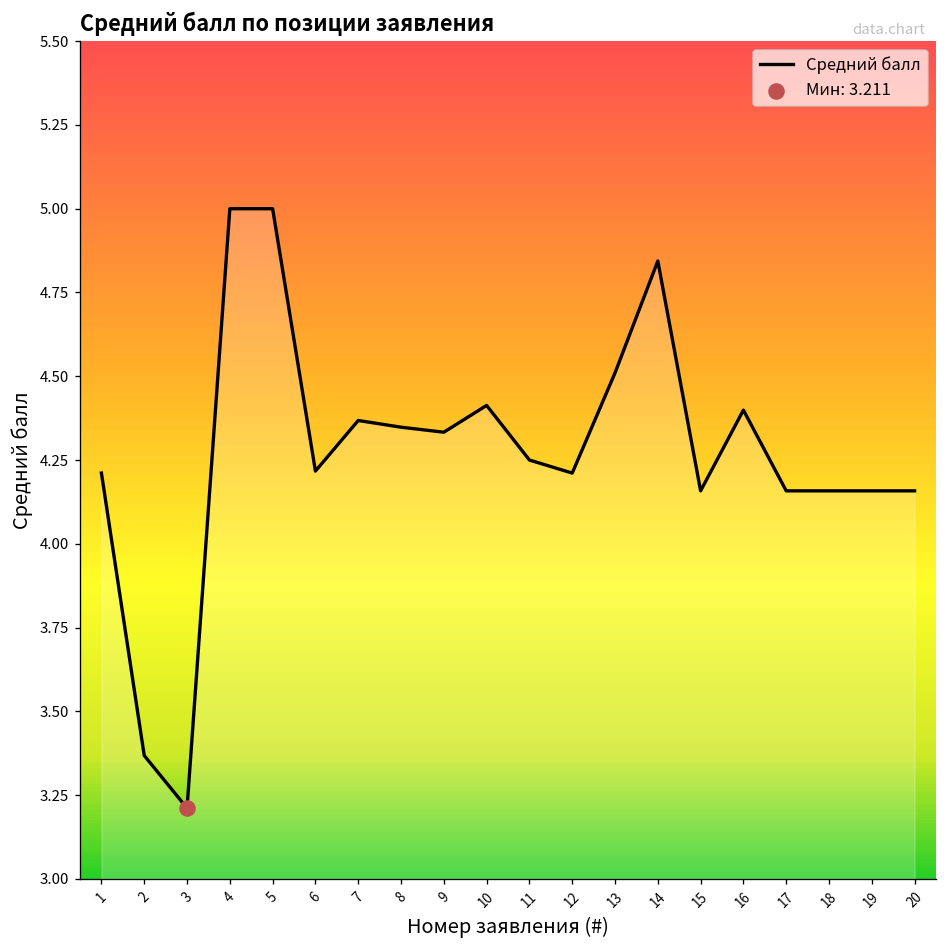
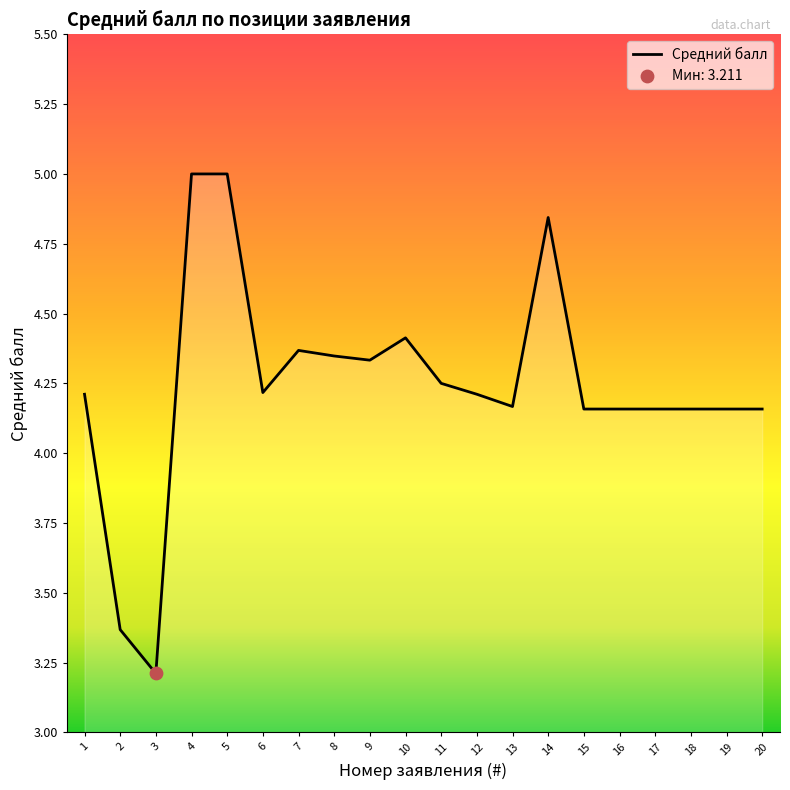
Средний балл, 13: 4.51 -> 4.17
Средний балл, 16: 4.40 -> 4.16
